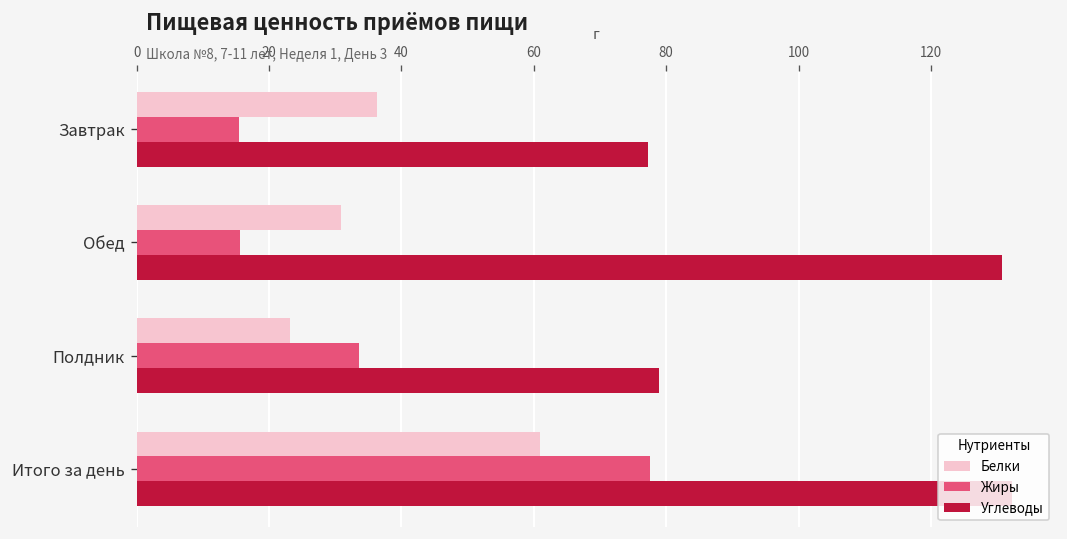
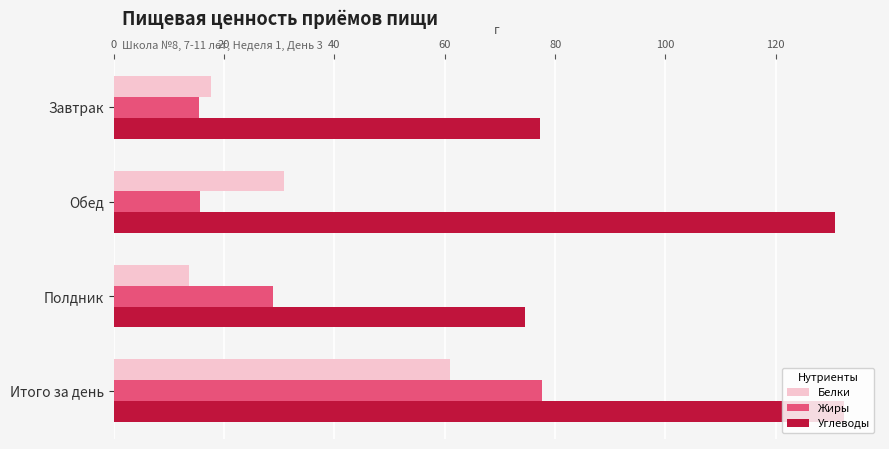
Белки, Завтрак: 36 -> 18
Белки, Полдник: 23 -> 14
Жиры, Полдник: 34 -> 29
Углеводы, Полдник: 79 -> 75
